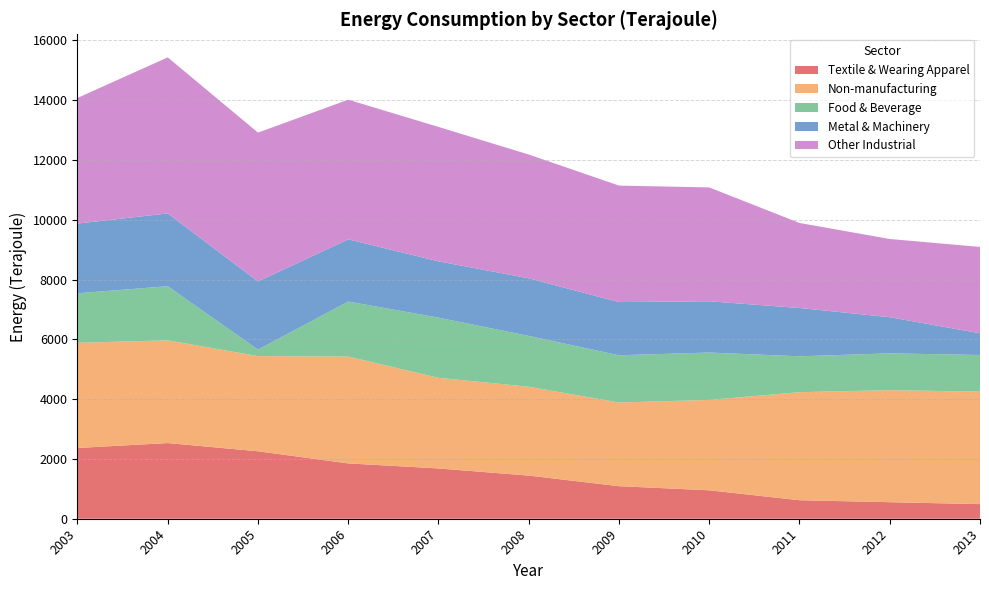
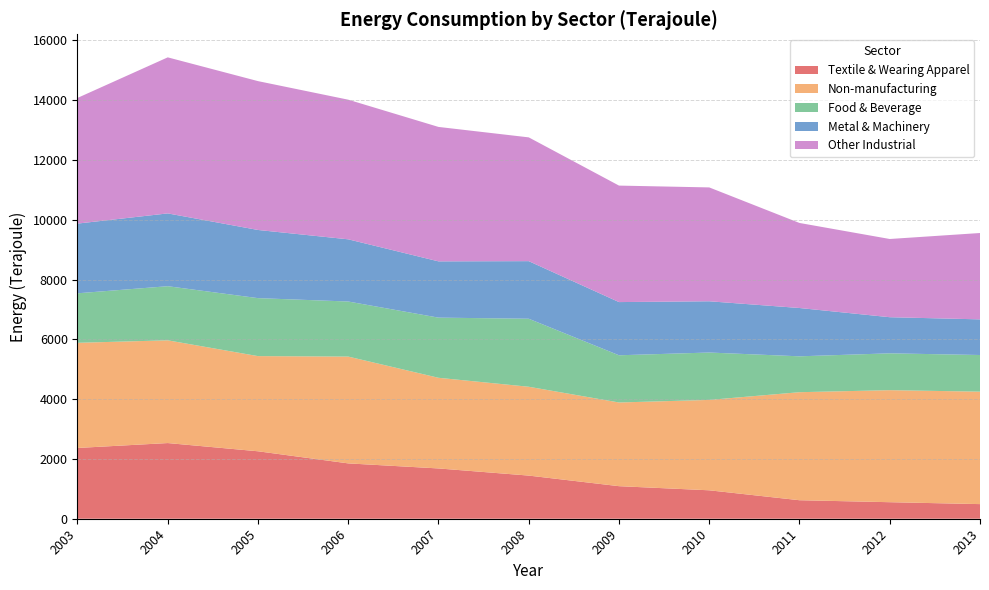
Food & Beverage, 2005: 200 -> 1900
Food & Beverage, 2008: 1700 -> 2300
Metal & Machinery, 2013: 700 -> 1200
